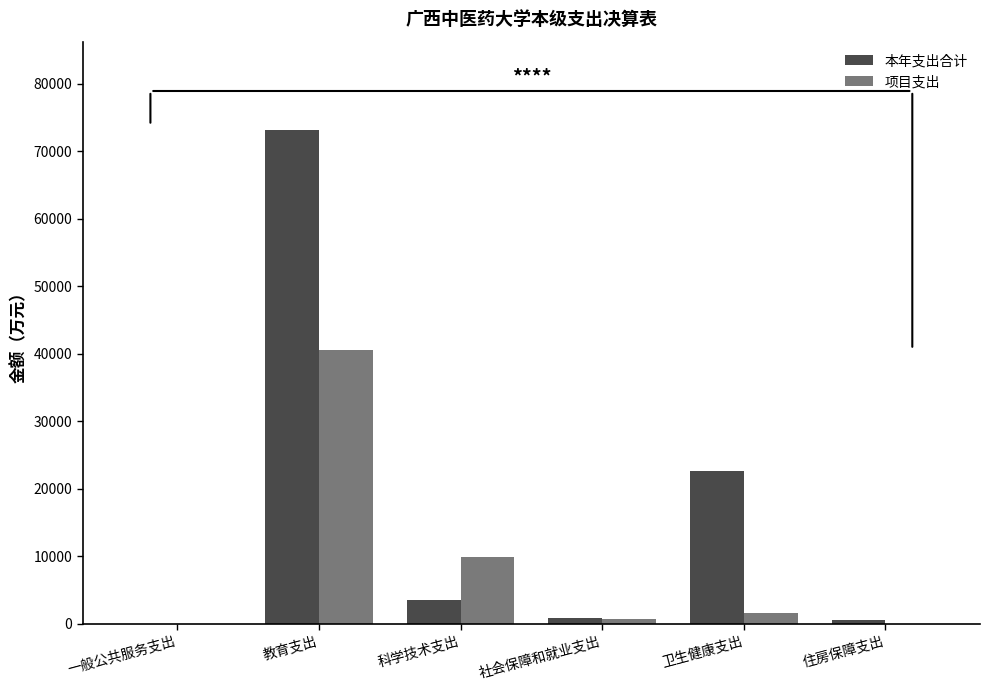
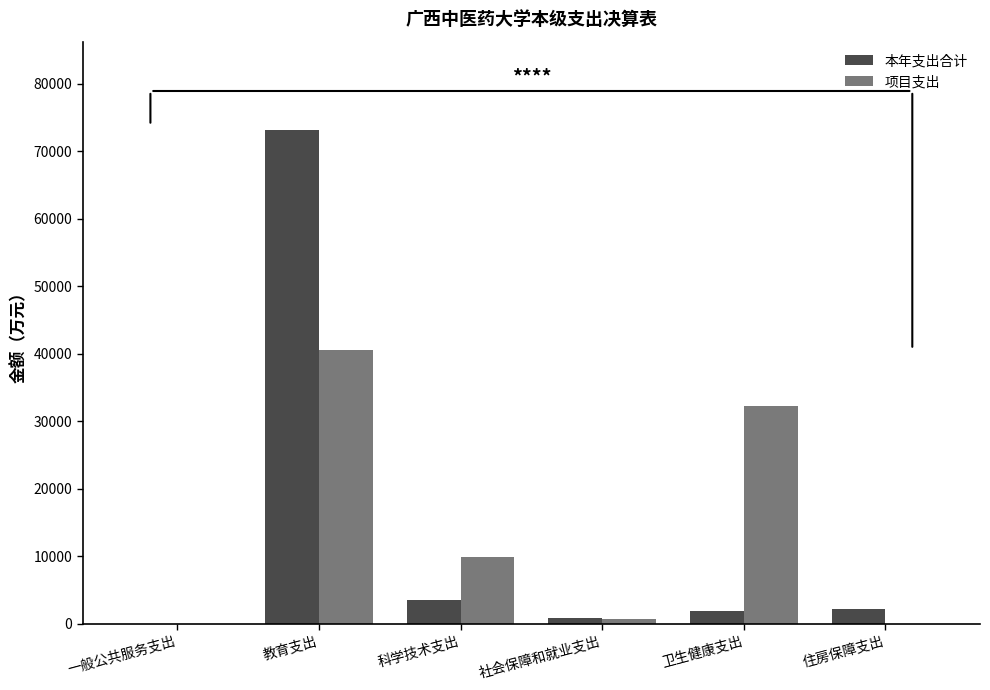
本年支出合计, 卫生健康支出: 23000 -> 2000
项目支出, 卫生健康支出: 2000 -> 32000
本年支出合计, 住房保障支出: 1000 -> 2000
